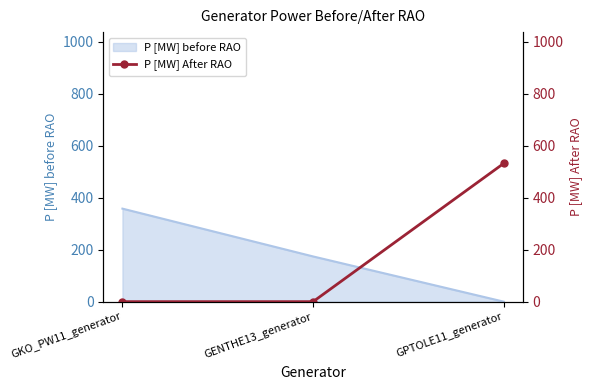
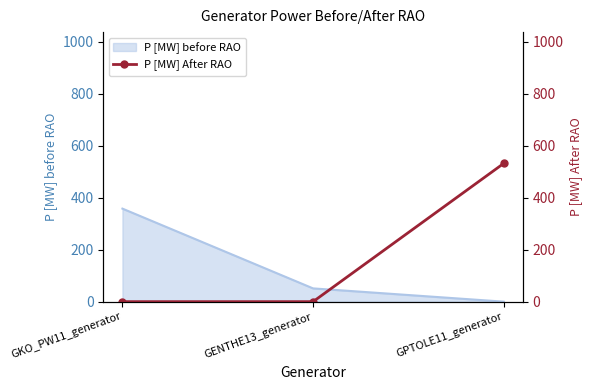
P [MW] before RAO, GENTHE13_generator: 170 -> 50
